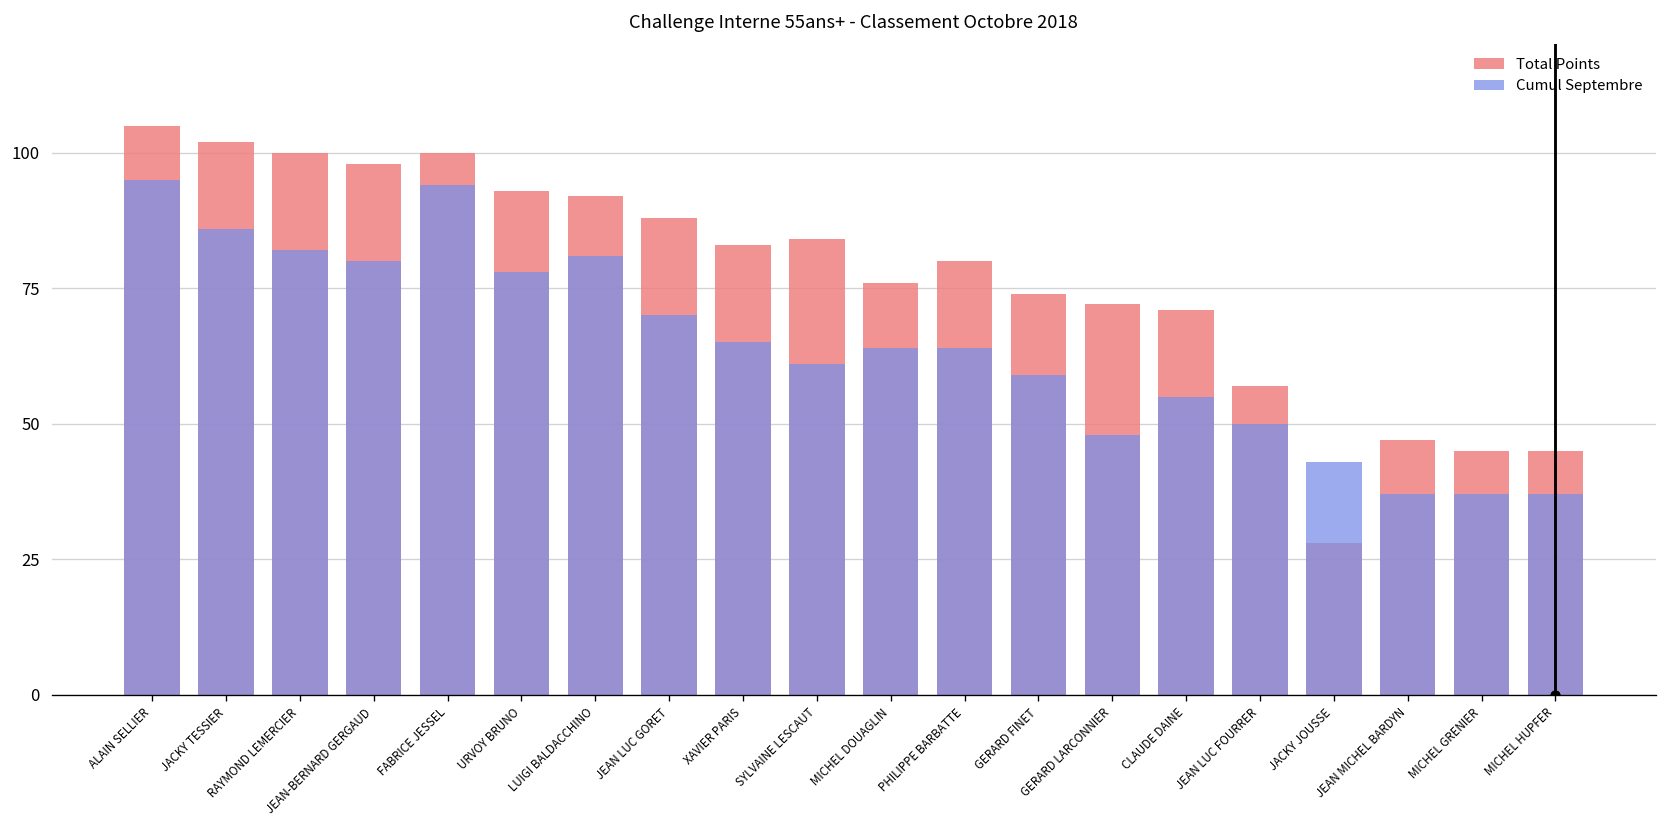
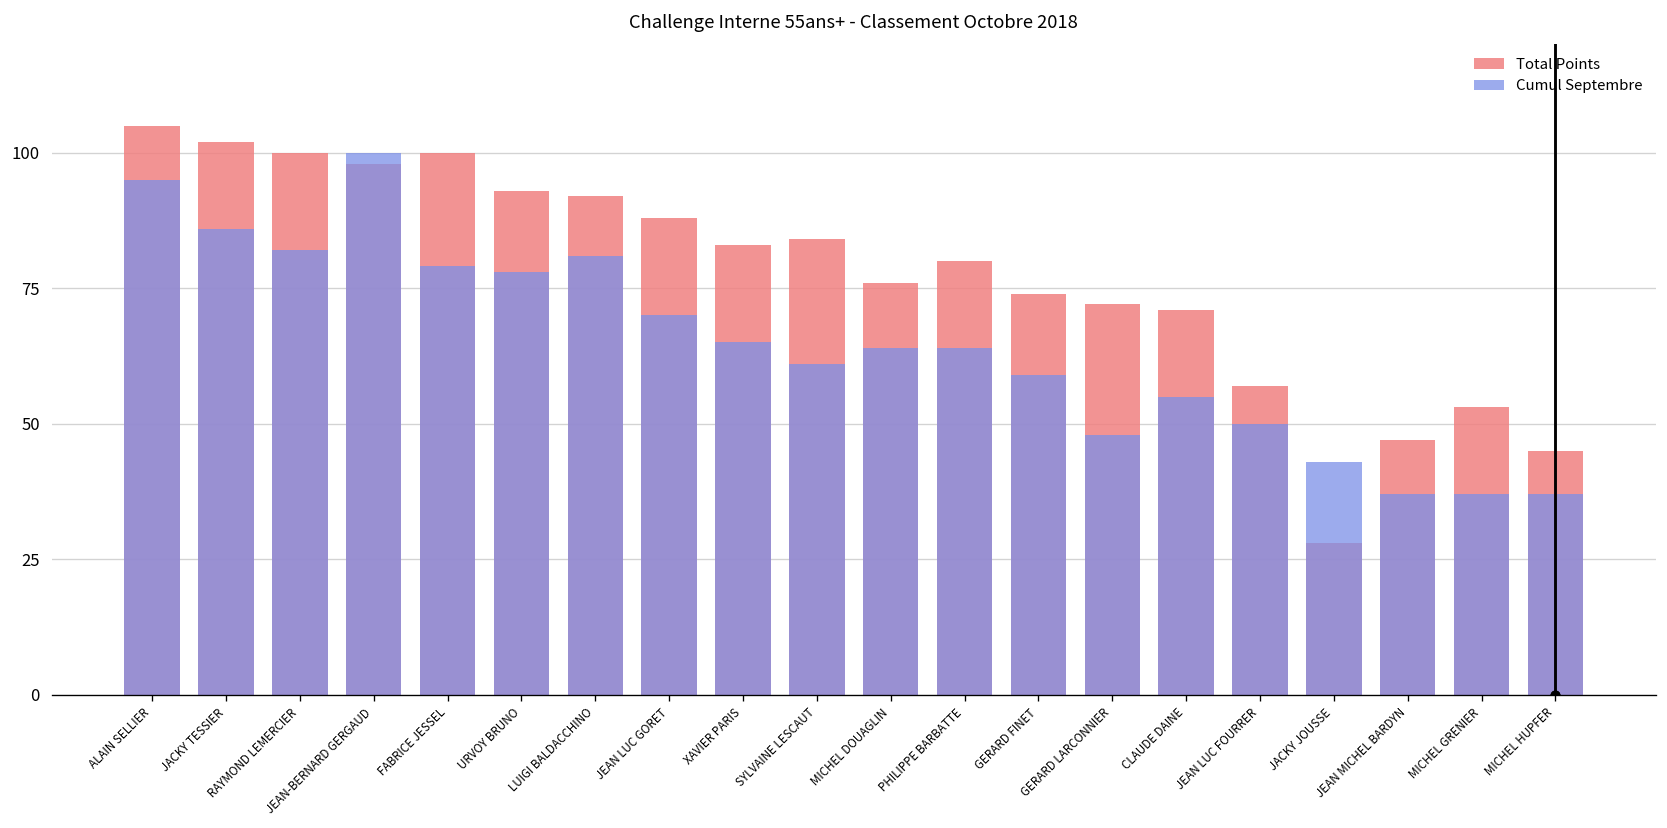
Cumul Septembre, JEAN-BERNARD GERGAUD: 80 -> 100
Cumul Septembre, FABRICE JESSEL: 94 -> 79
Total Points, MICHEL GRENIER: 45 -> 53
